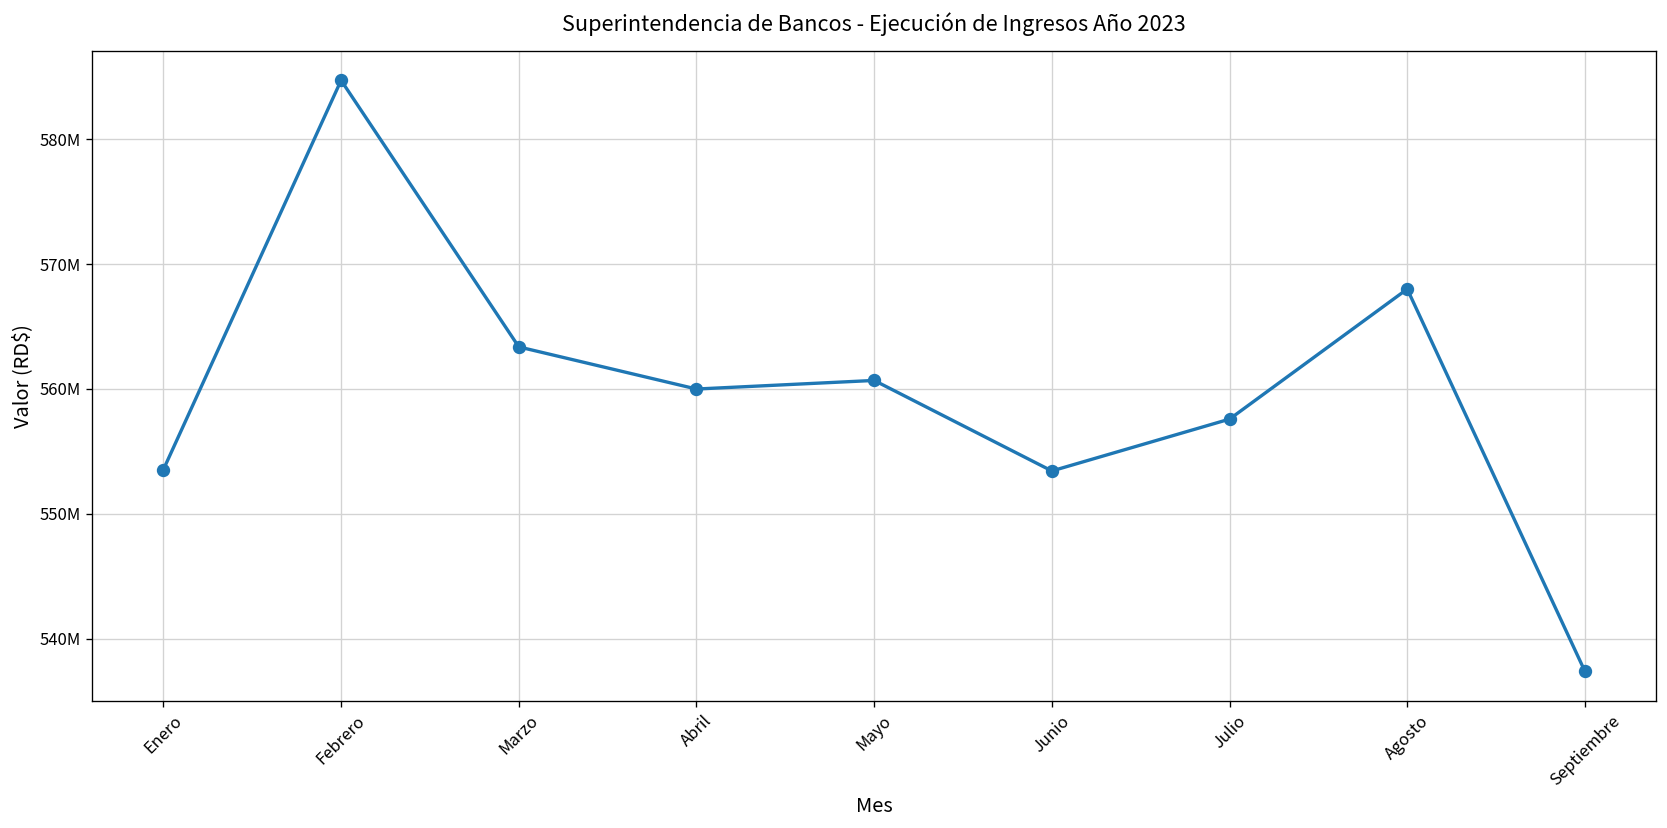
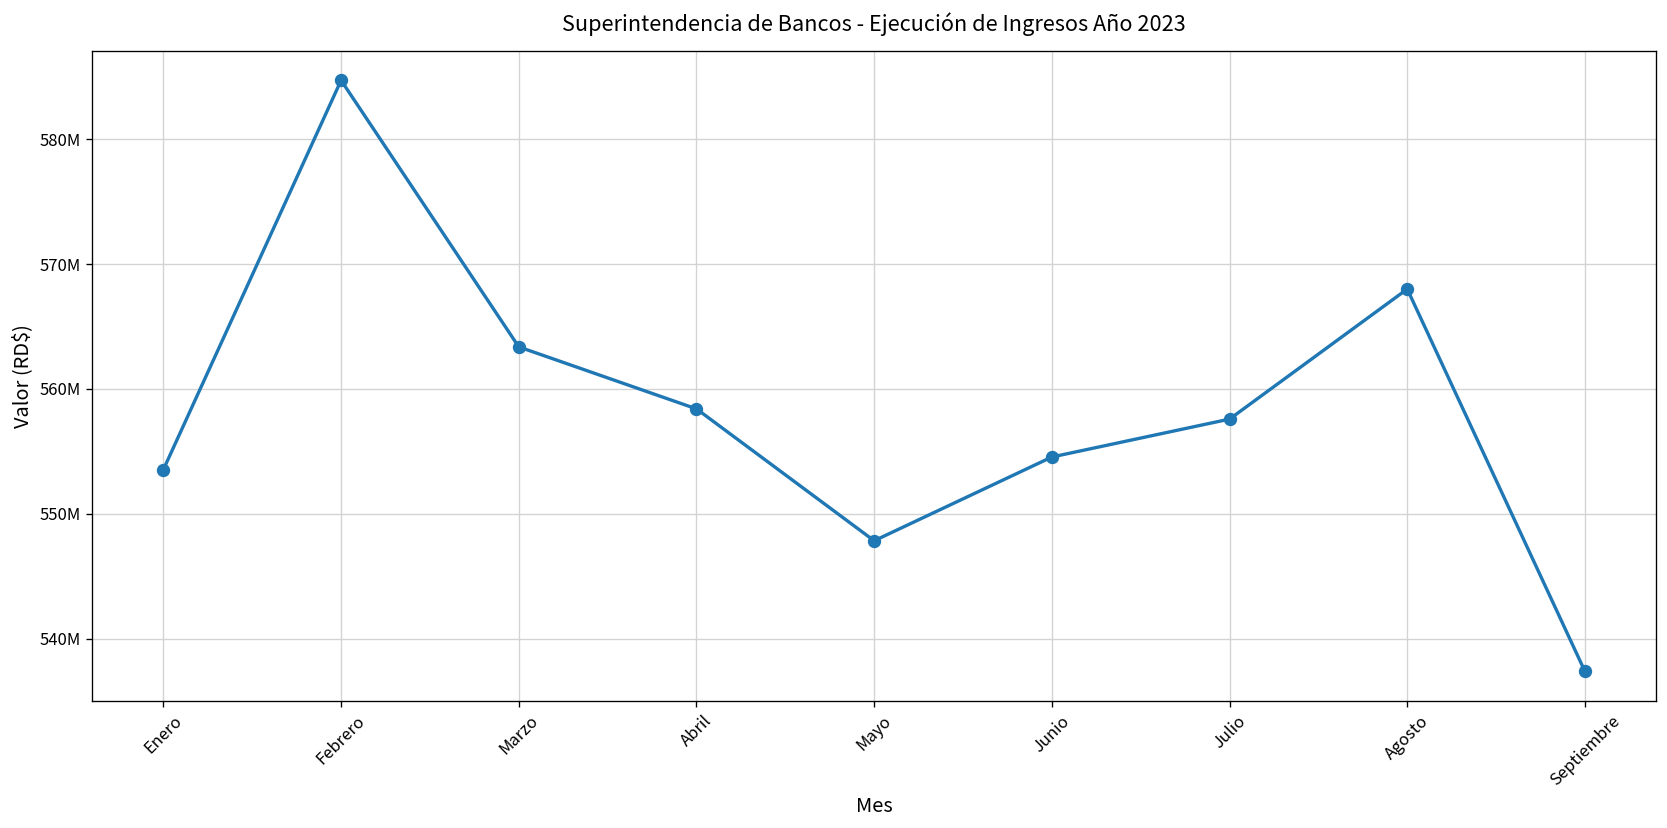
Abril: 560000000 -> 558400000
Mayo: 560700000 -> 547800000
Junio: 553400000 -> 554600000
